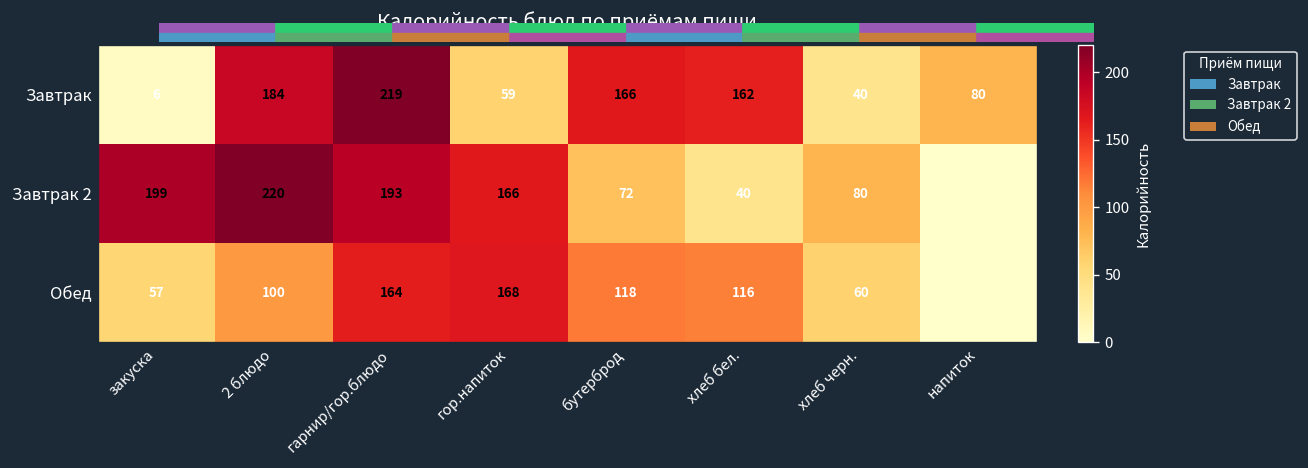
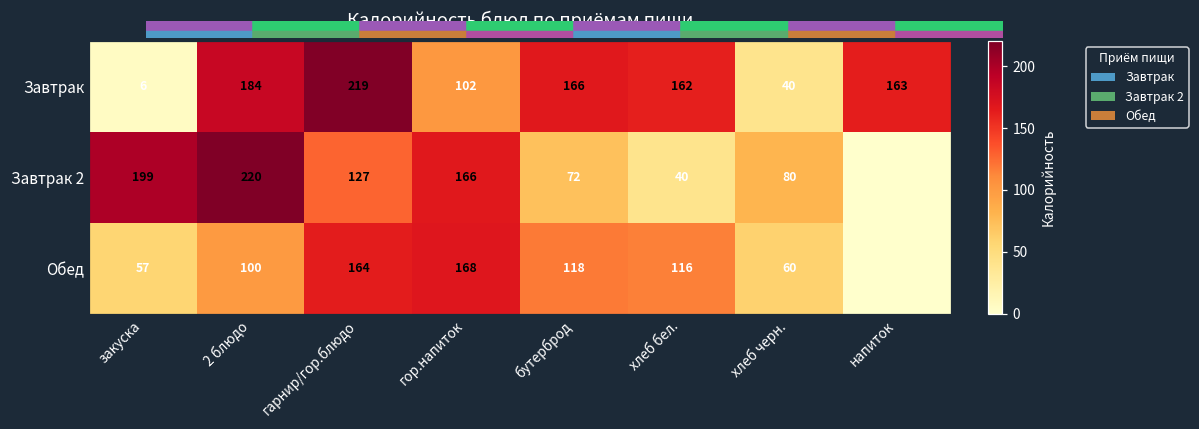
Завтрак, гор.напиток: 59 -> 102
Завтрак, напиток: 80 -> 163
Завтрак 2, гарнир/гор.блюдо: 193 -> 127
